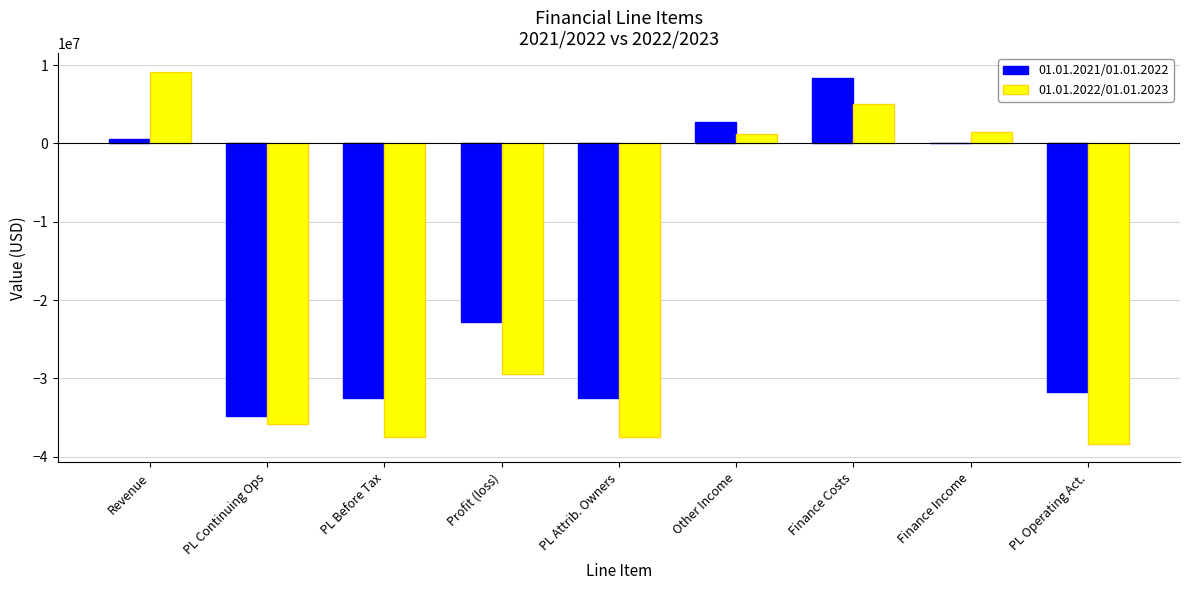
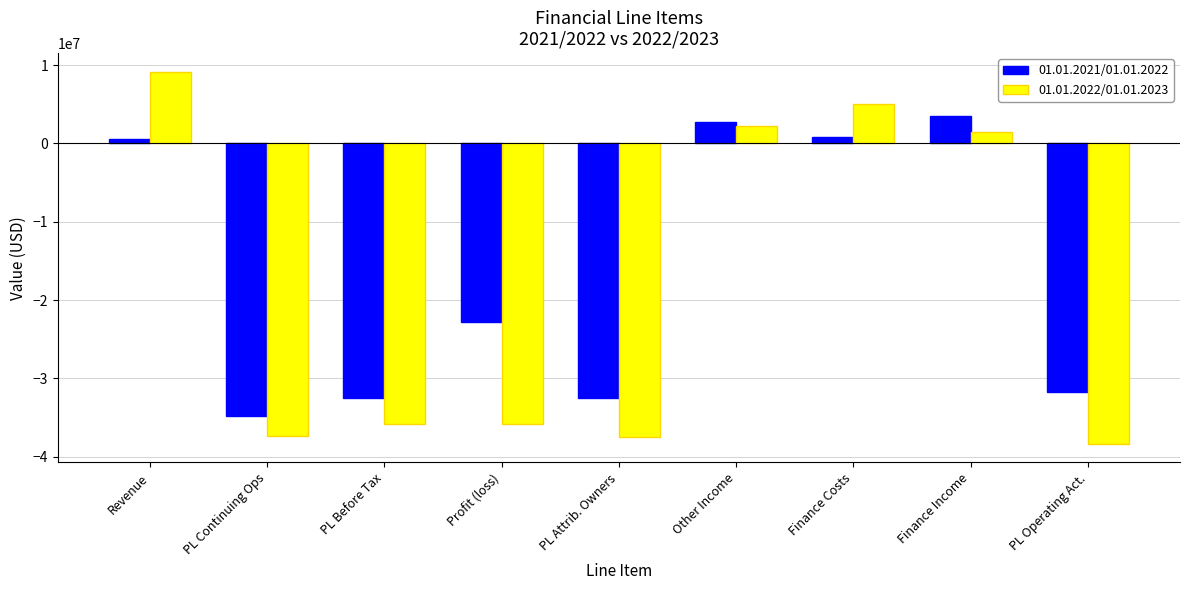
01.01.2022/01.01.2023, PL Continuing Ops: -36000000 -> -37000000
01.01.2022/01.01.2023, PL Before Tax: -37000000 -> -36000000
01.01.2022/01.01.2023, Profit (loss): -29000000 -> -36000000
01.01.2022/01.01.2023, Other Income: 1000000 -> 2000000
01.01.2021/01.01.2022, Finance Costs: 8000000 -> 1000000
01.01.2021/01.01.2022, Finance Income: 0 -> 3000000
